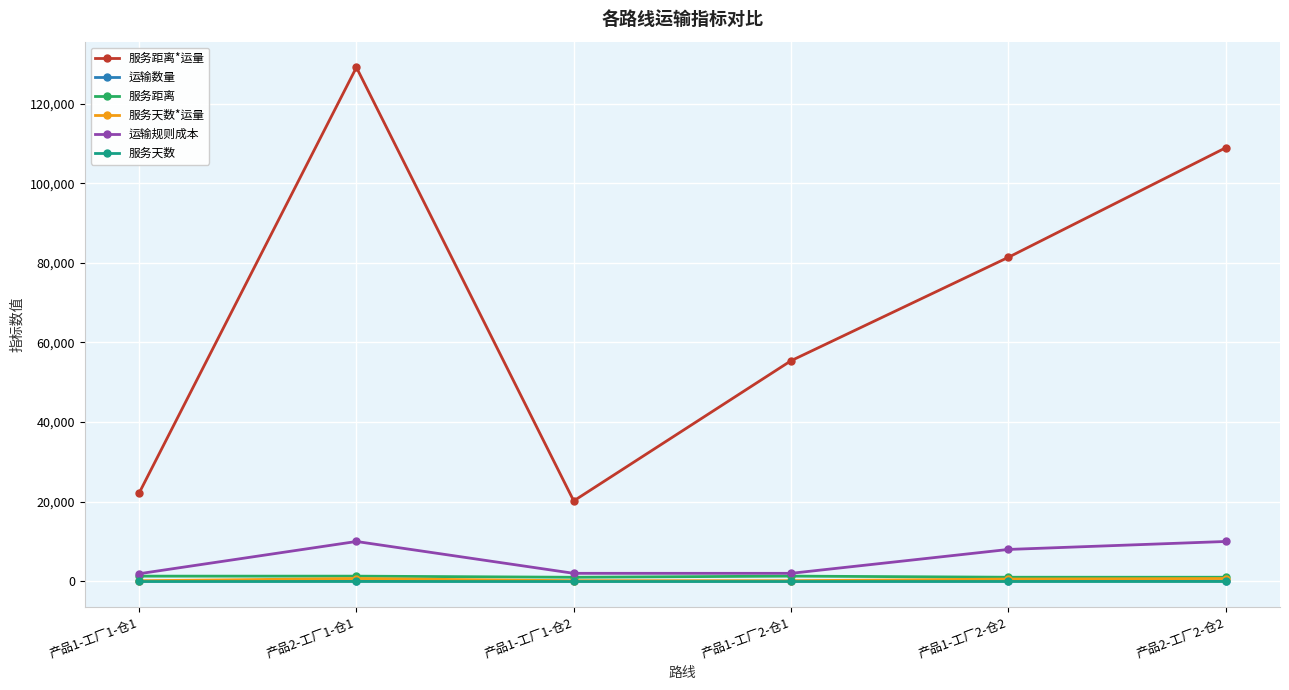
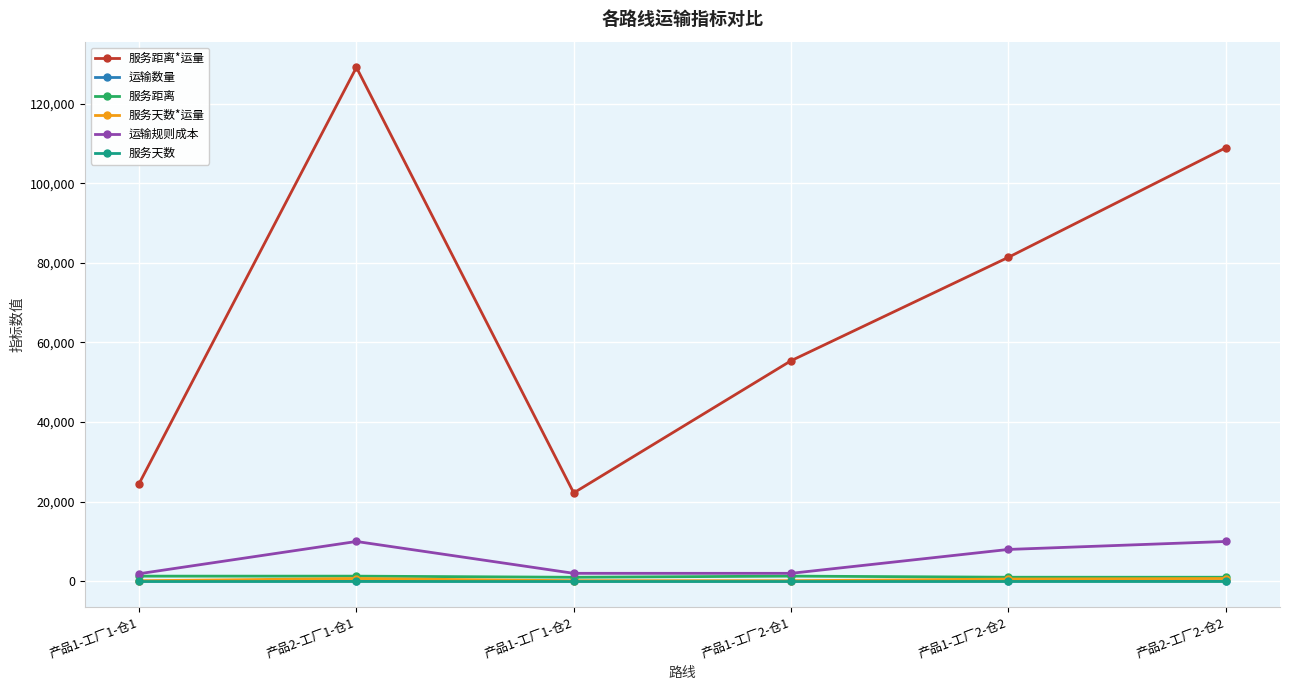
服务距离*运量, 产品1-工厂1-仓1: 22,000 -> 25,000
服务距离*运量, 产品1-工厂1-仓2: 20,000 -> 22,000
